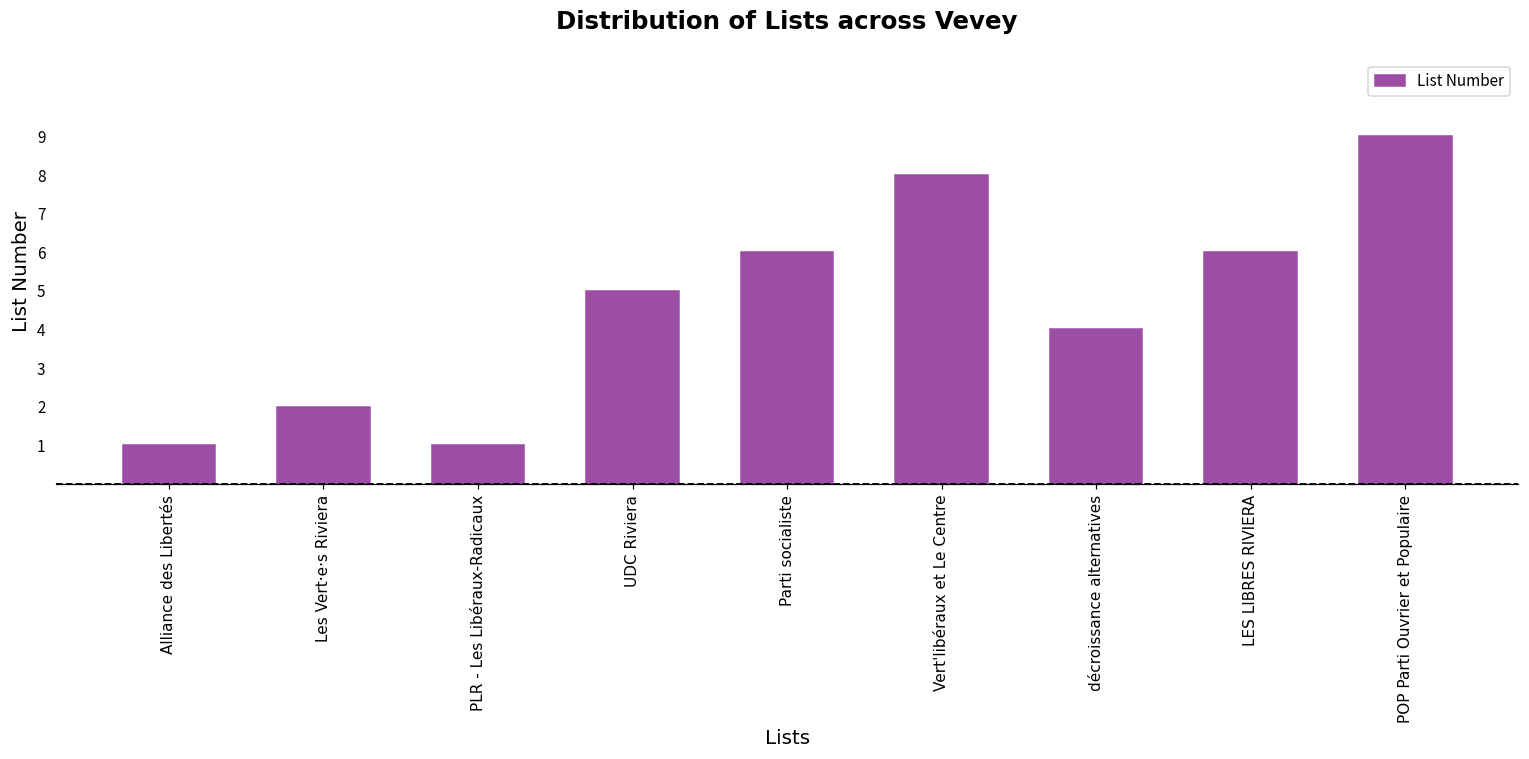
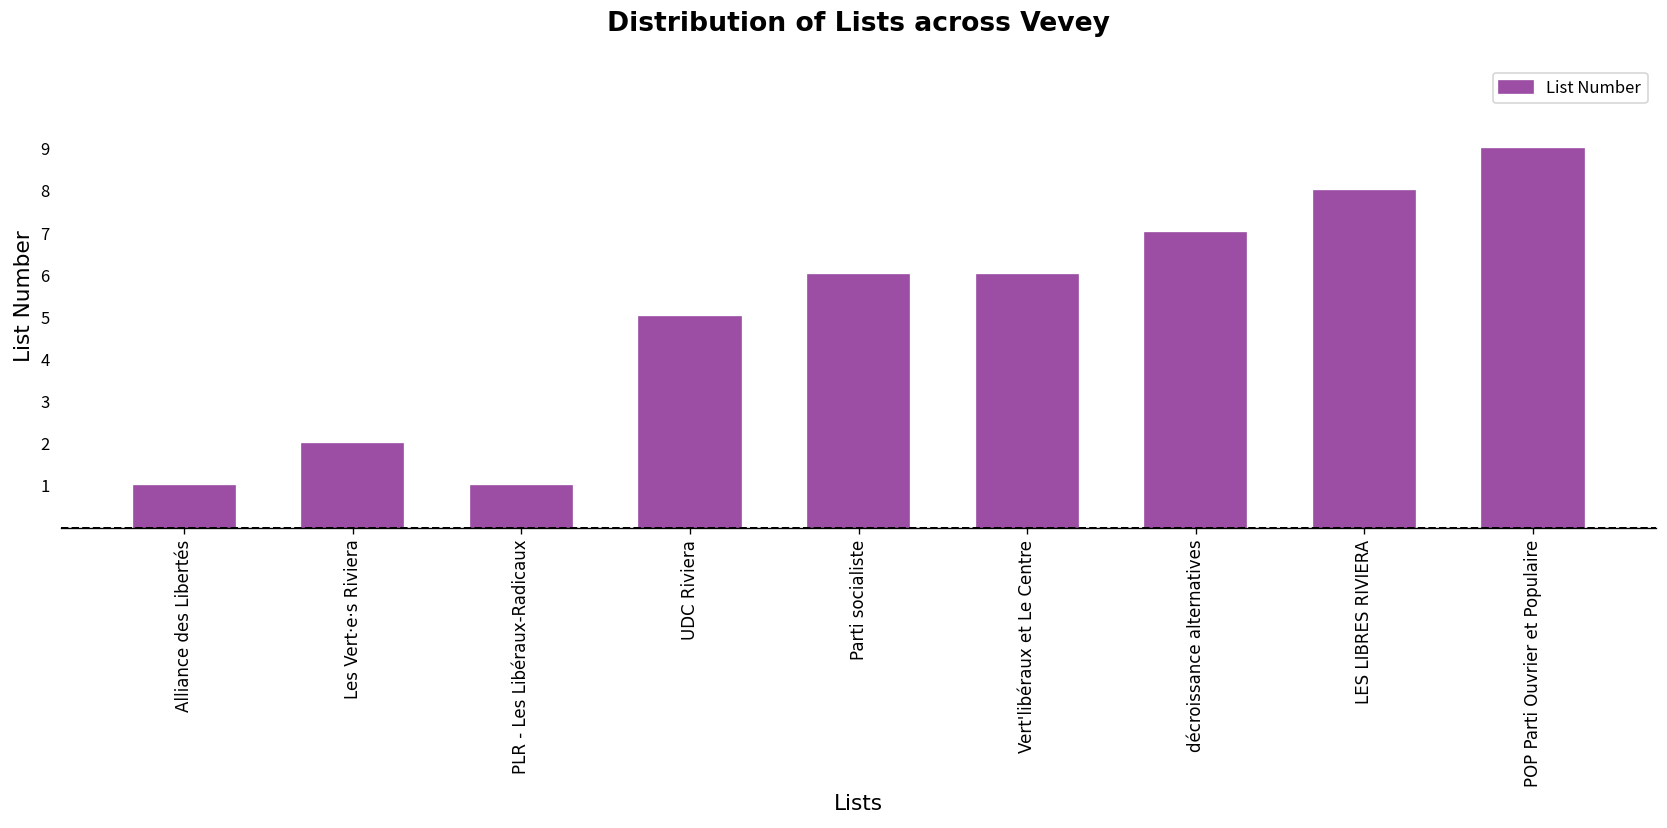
Vert'libéraux et Le Centre: 8 -> 6
décroissance alternatives: 4 -> 7
LES LIBRES RIVIERA: 6 -> 8
